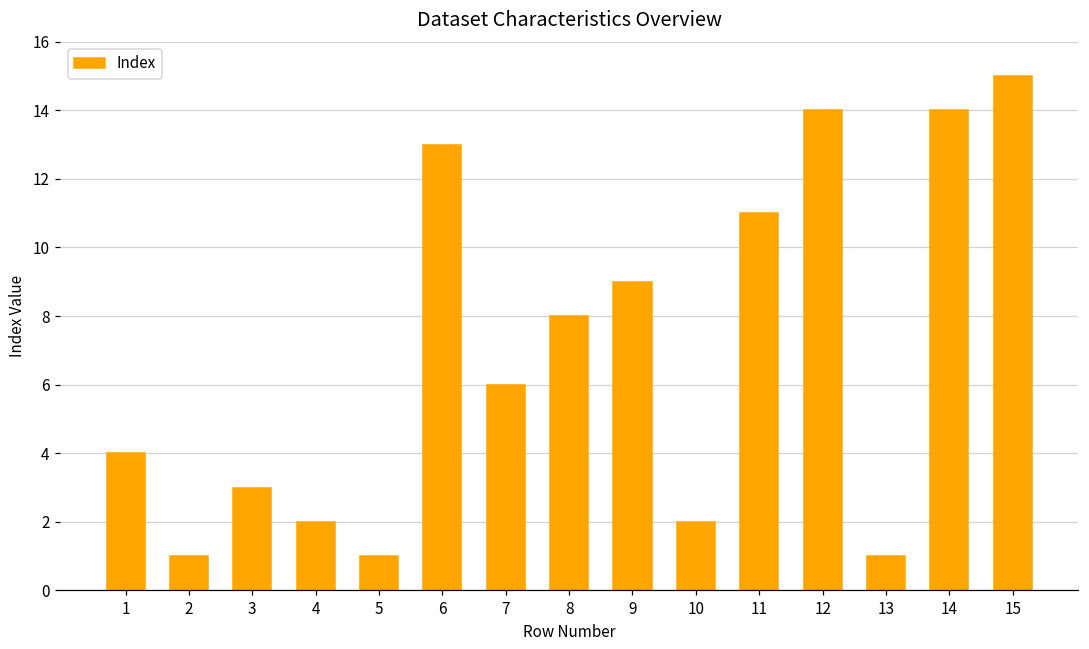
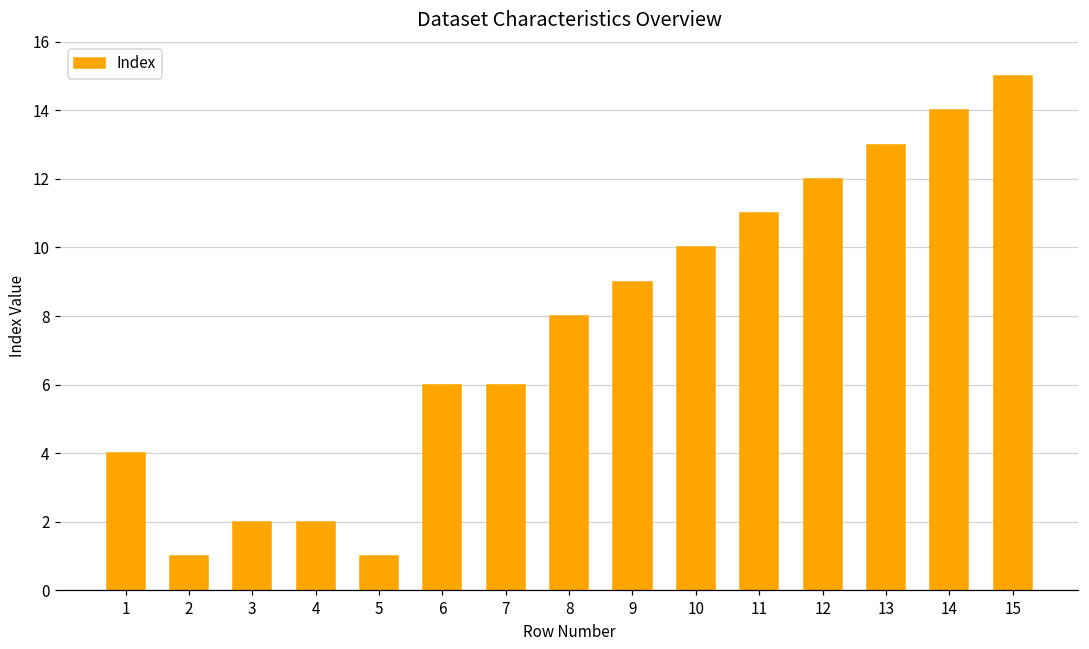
3: 3 -> 2
6: 13 -> 6
10: 2 -> 10
12: 14 -> 12
13: 1 -> 13
